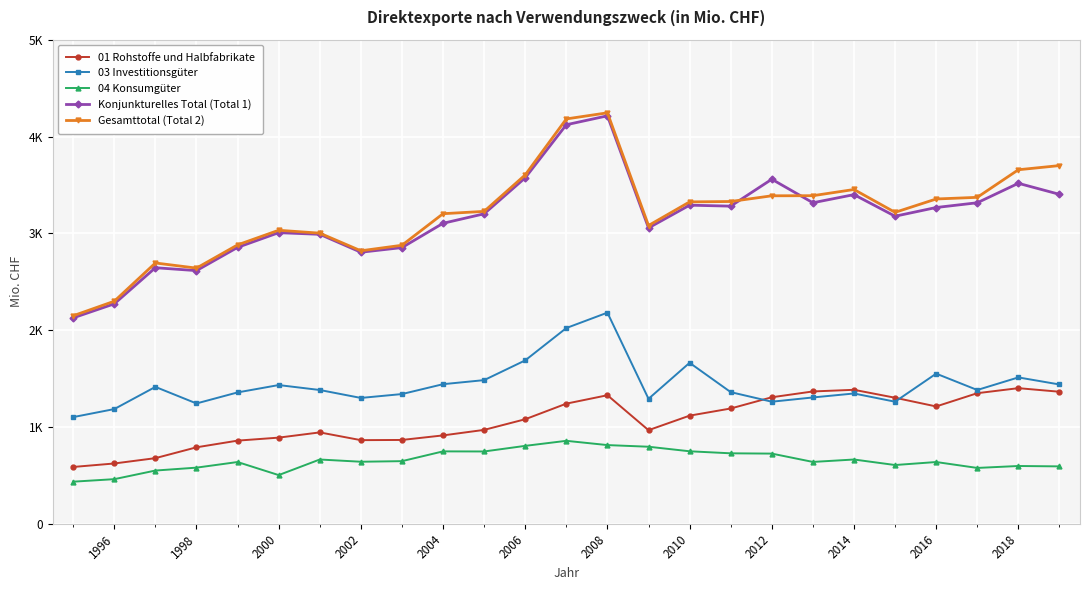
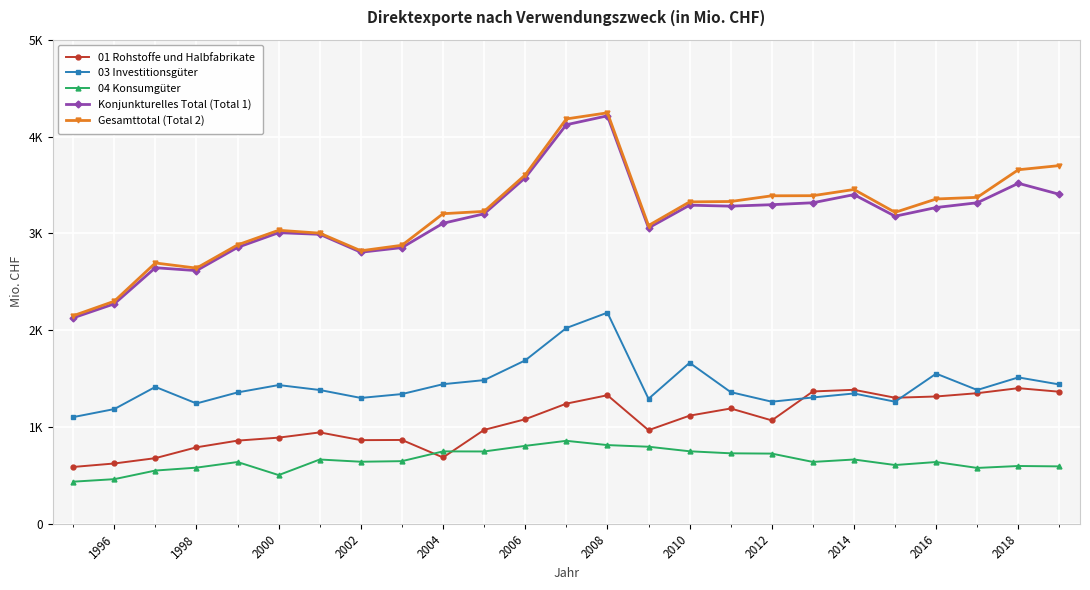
01 Rohstoffe und Halbfabrikate, 2004: 900 -> 700
01 Rohstoffe und Halbfabrikate, 2012: 1300 -> 1100
Konjunkturelles Total (Total 1), 2012: 3600 -> 3300
01 Rohstoffe und Halbfabrikate, 2016: 1200 -> 1300
